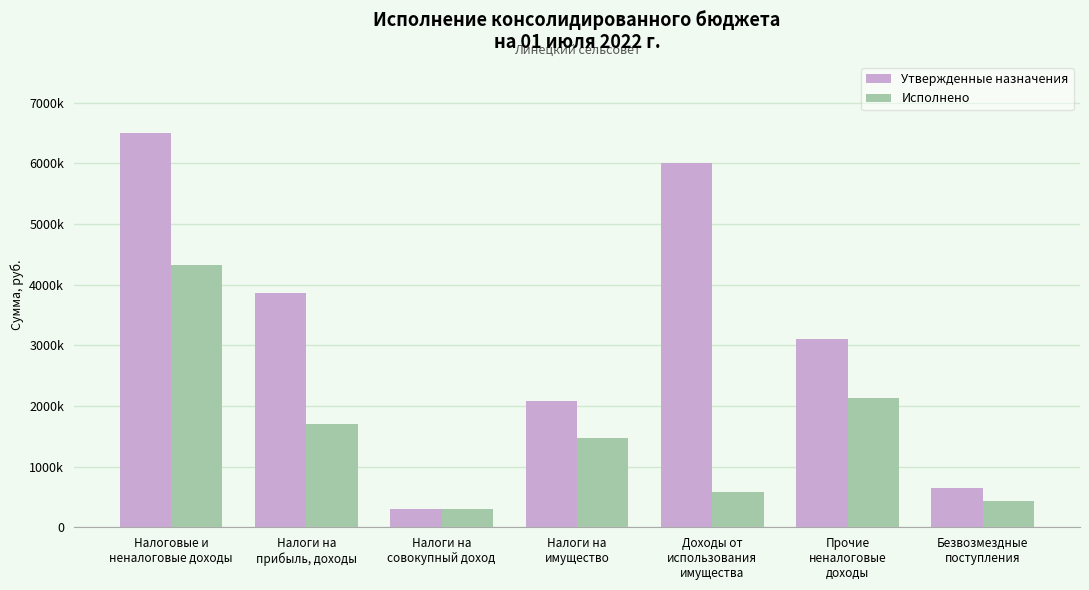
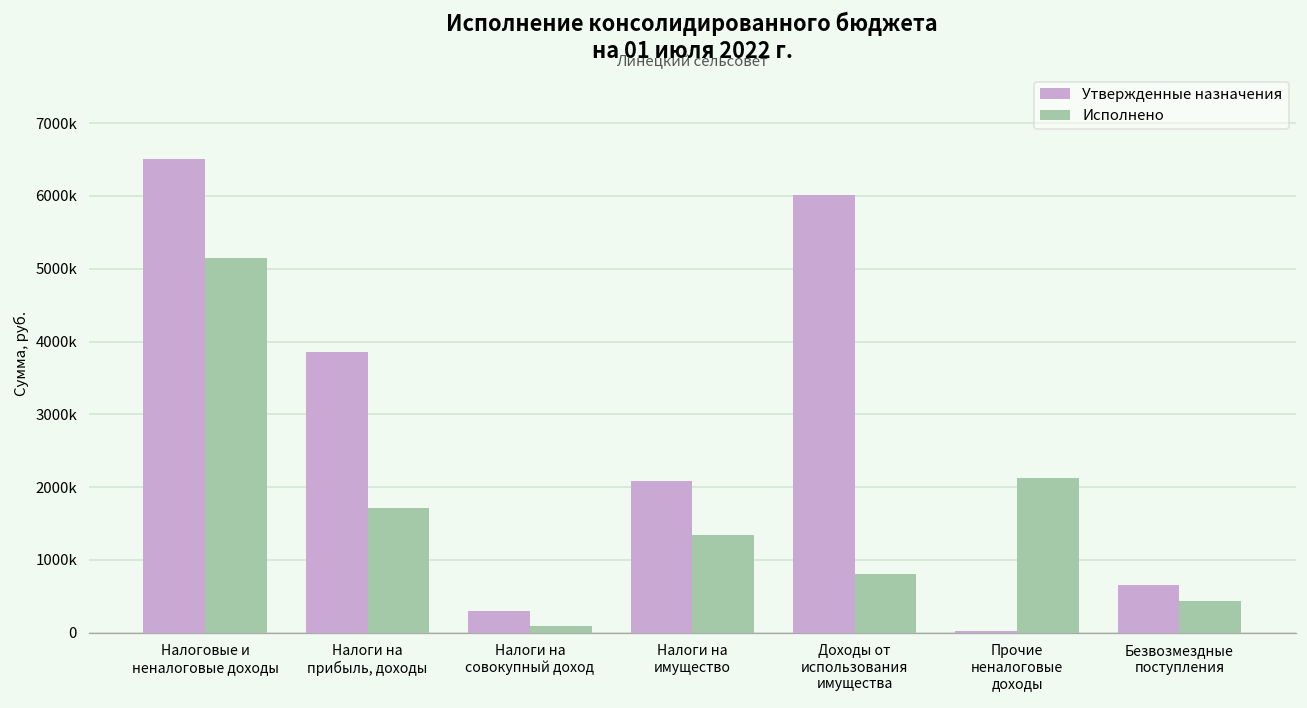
Исполнено, Налоговые и неналоговые доходы: 4300000 -> 5100000
Исполнено, Налоги на совокупный доход: 300000 -> 100000
Исполнено, Налоги на имущество: 1500000 -> 1300000
Исполнено, Доходы от использования имущества: 600000 -> 800000
Утвержденные назначения, Прочие неналоговые доходы: 3100000 -> 0
